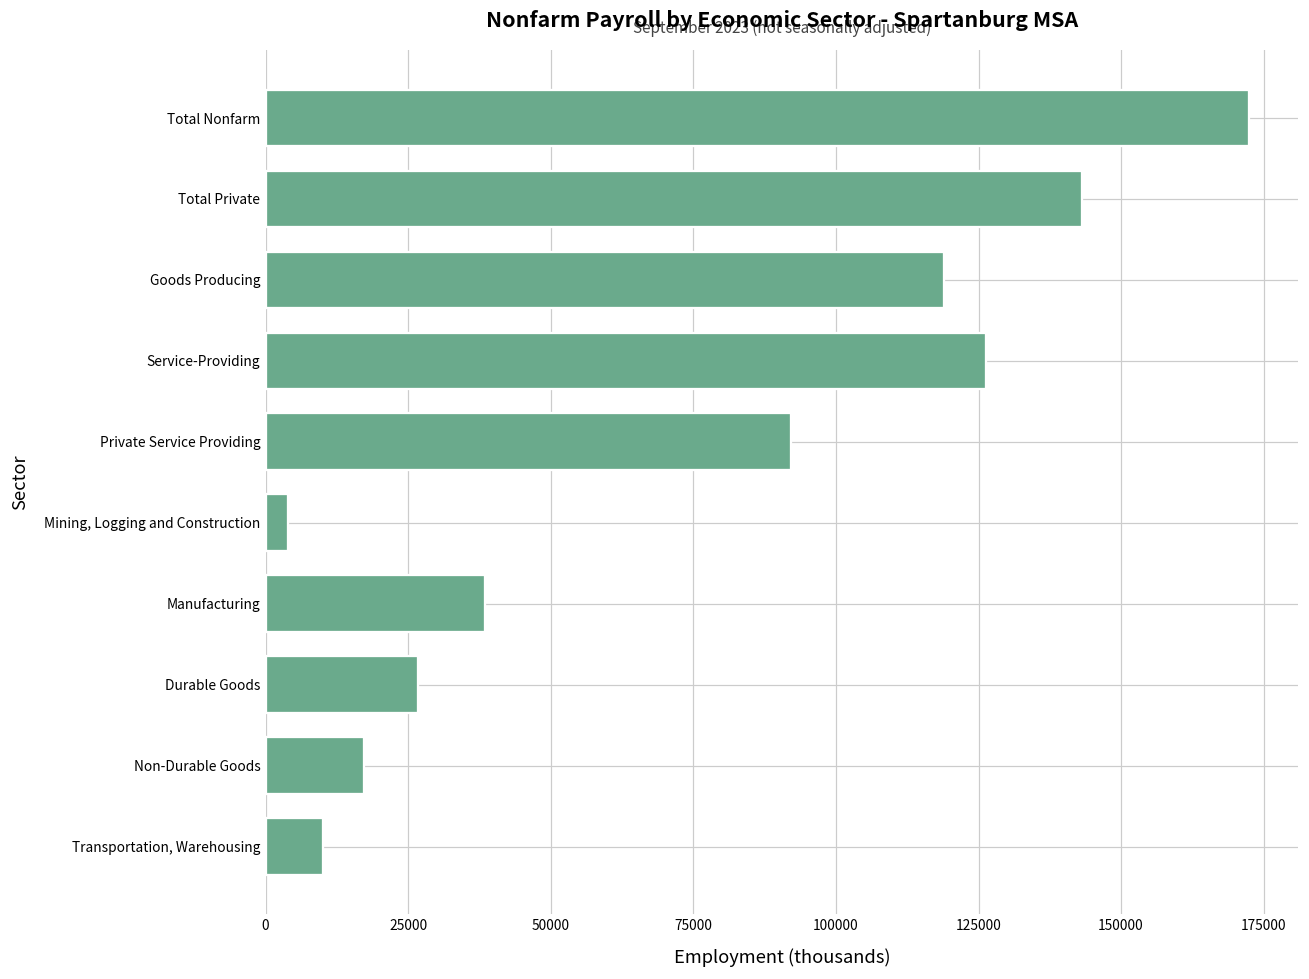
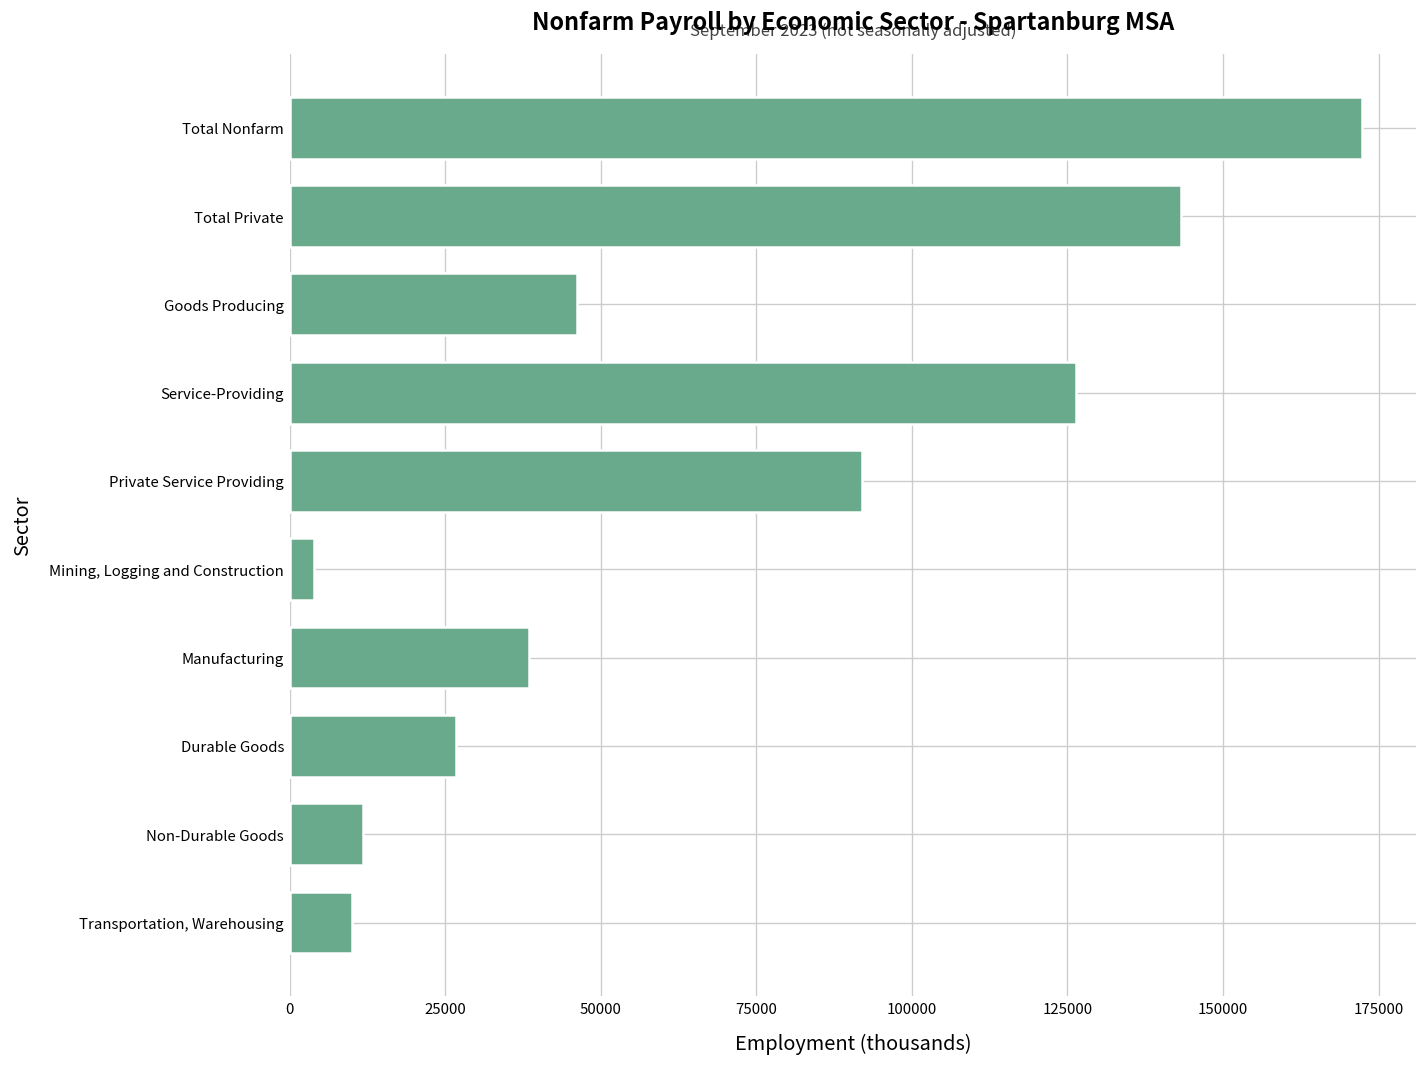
Goods Producing: 119000 -> 46000
Non-Durable Goods: 17000 -> 12000
